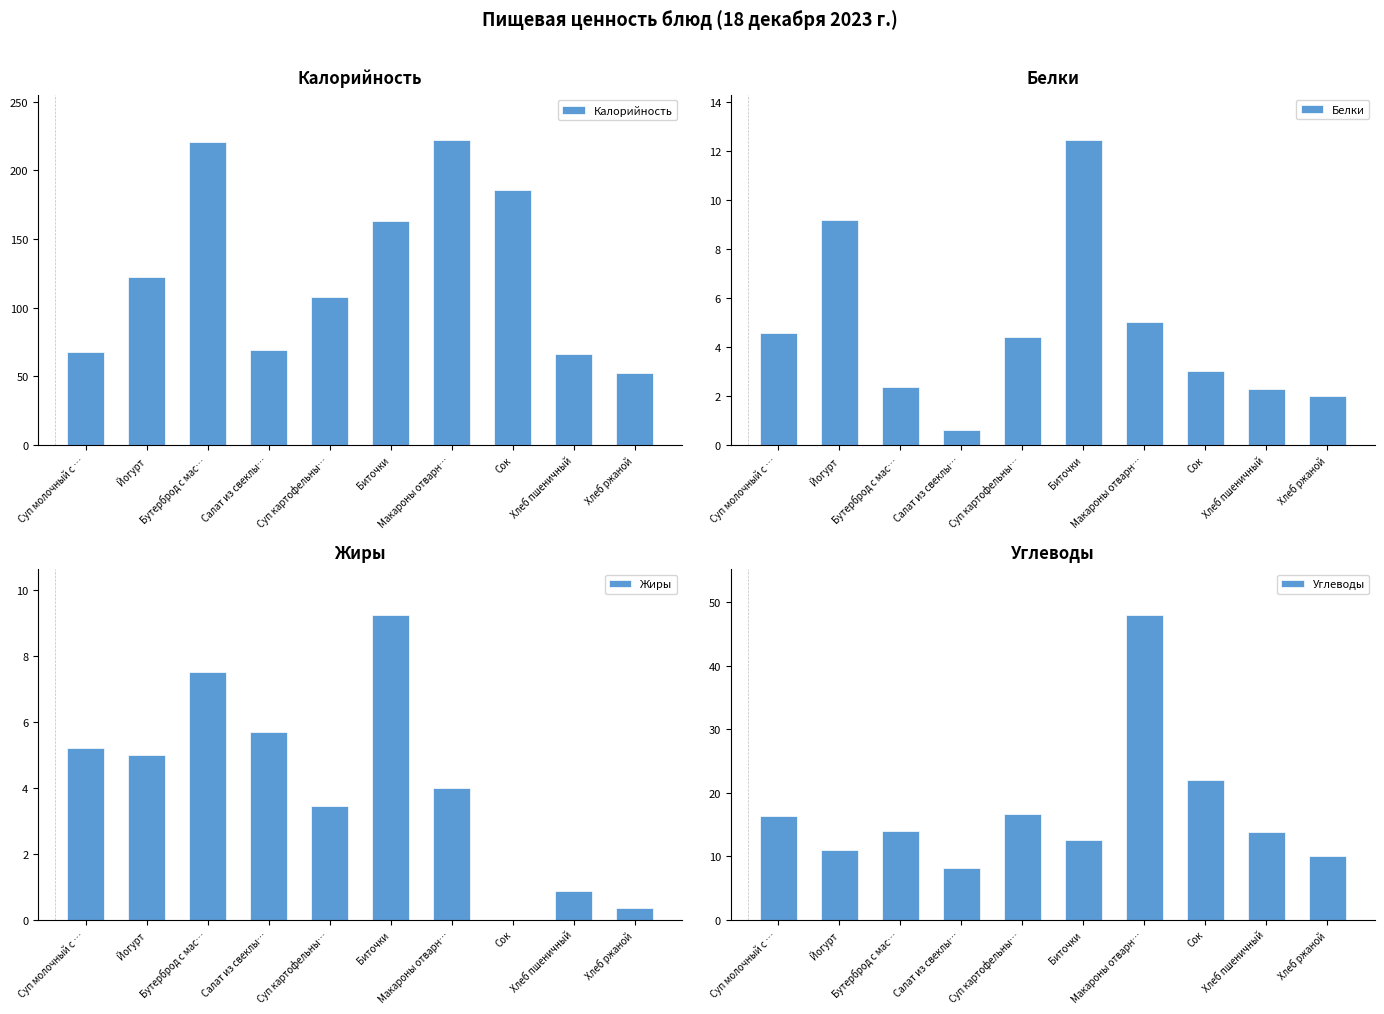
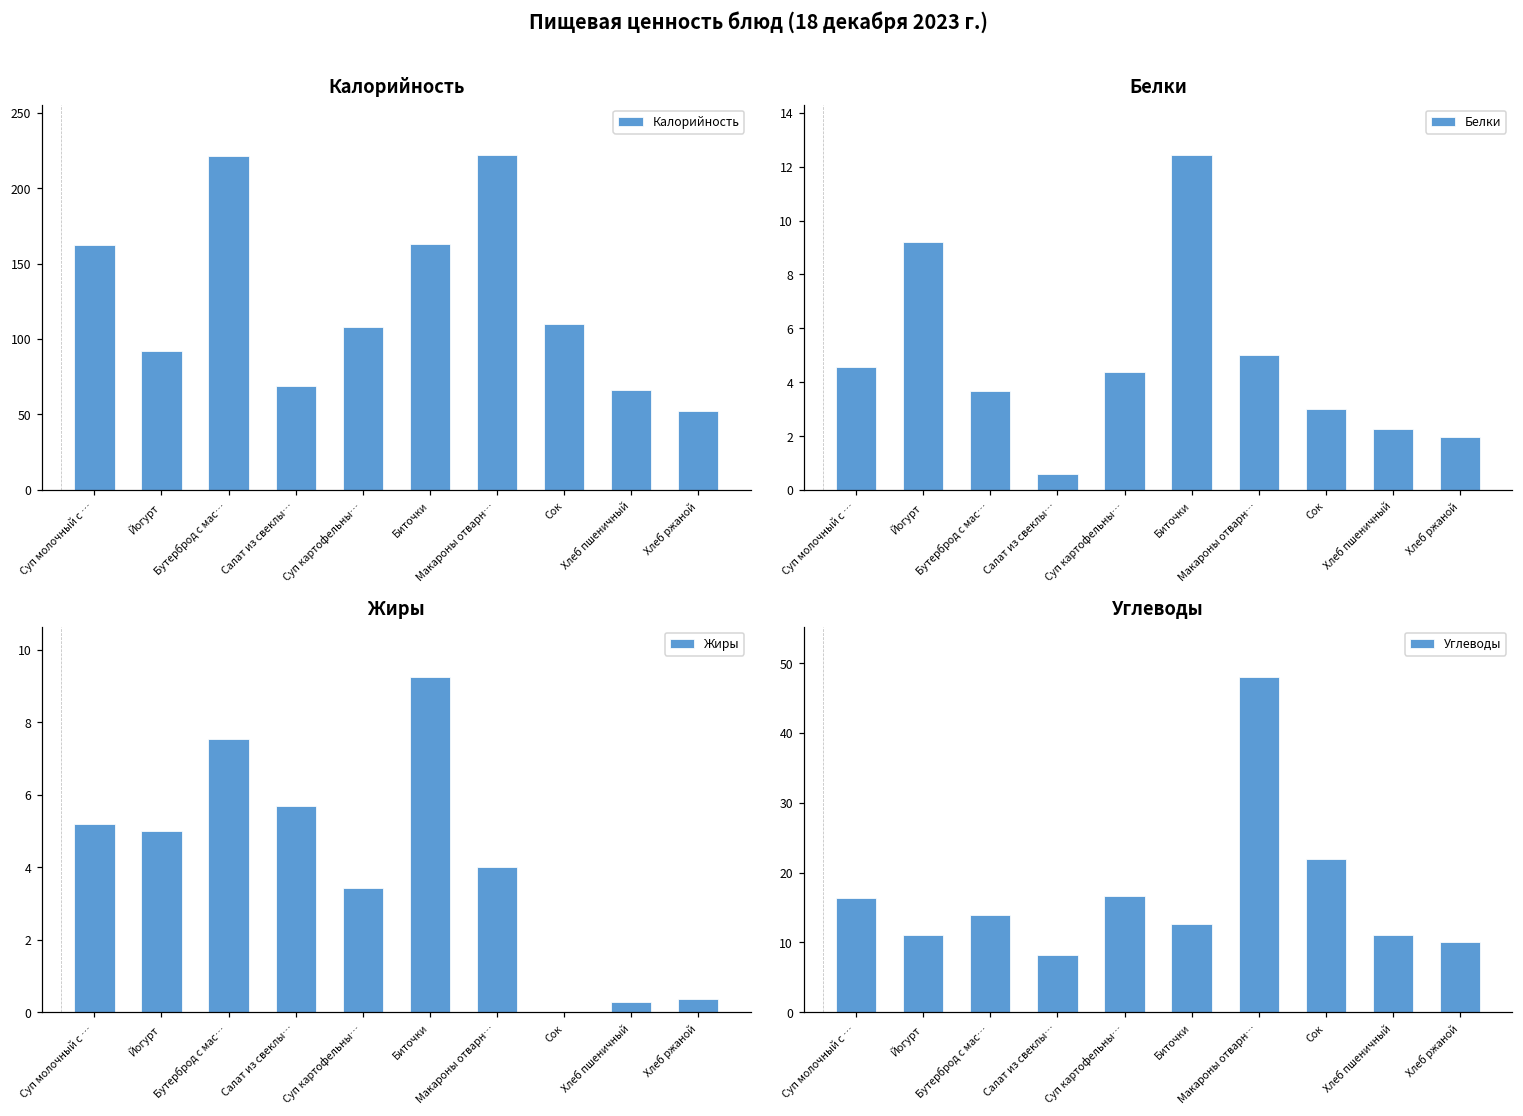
Калорийность, Суп молочный с …: 68 -> 162
Калорийность, Йогурт: 122 -> 92
Калорийность, Сок: 186 -> 110
Белки, Бутерброд с мас…: 2.4 -> 3.7
Жиры, Хлеб пшеничный: 0.9 -> 0.3
Углеводы, Хлеб пшеничный: 14 -> 11
